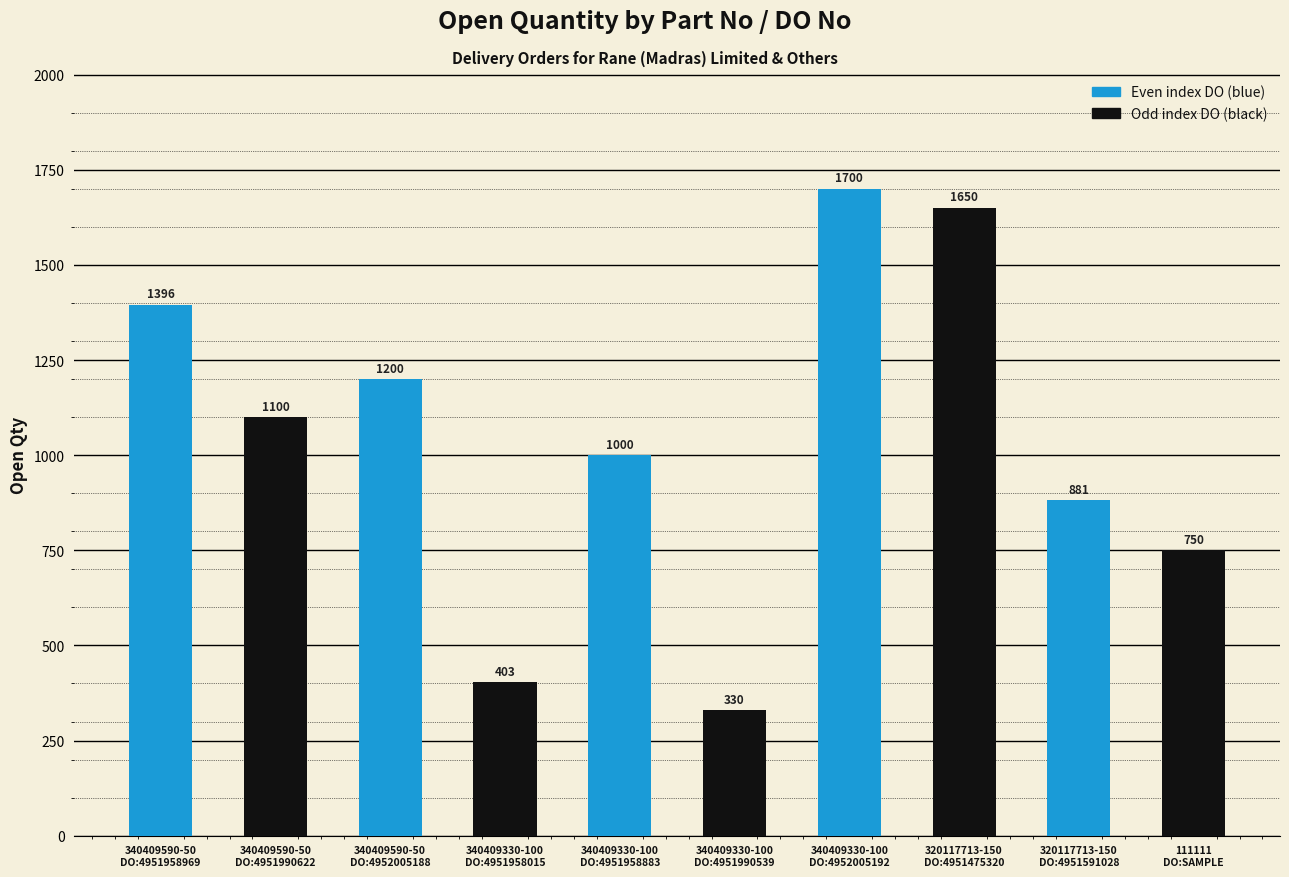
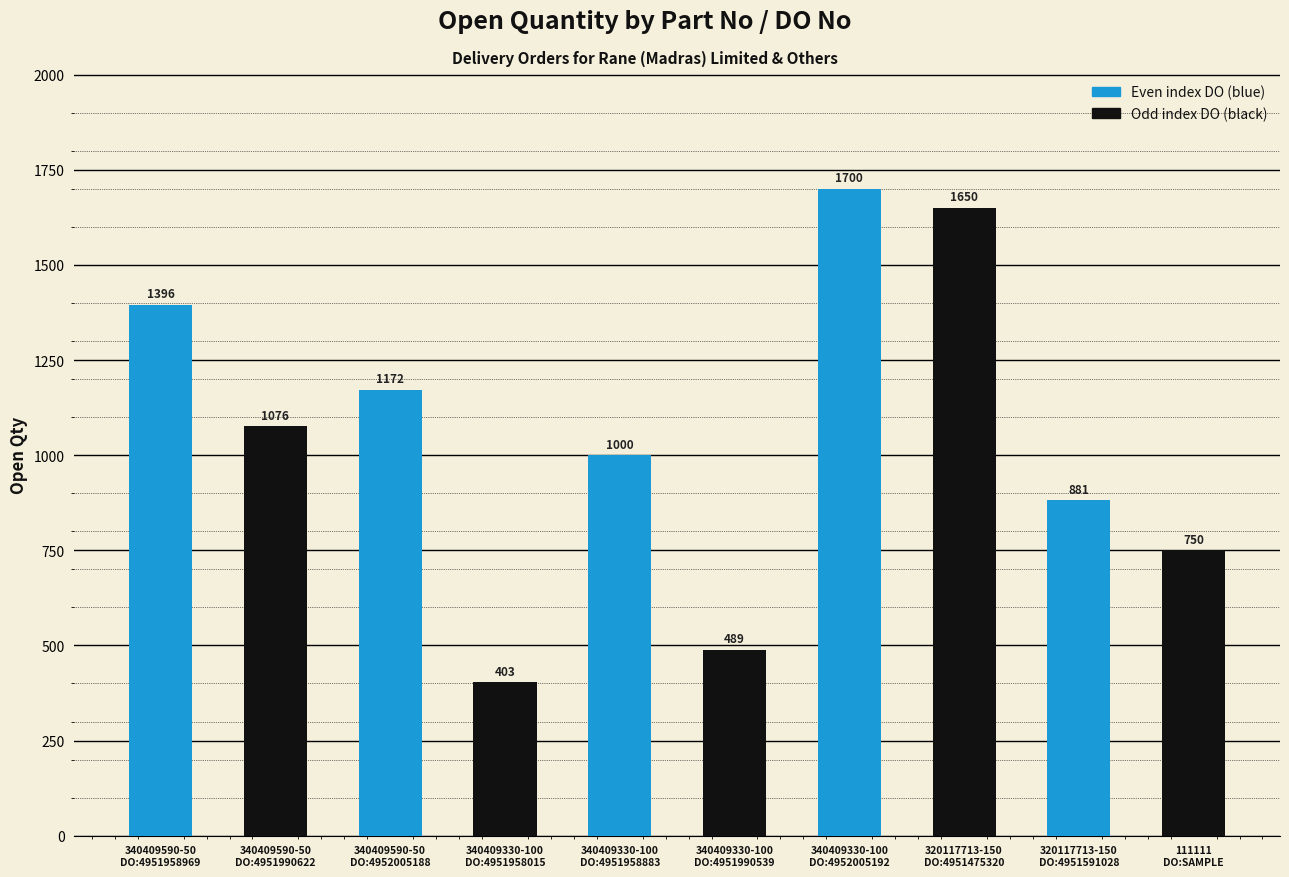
340409590-50 DO:4951990622: 1100 -> 1076
340409590-50 DO:4952005188: 1200 -> 1172
340409330-100 DO:4951990539: 330 -> 489
